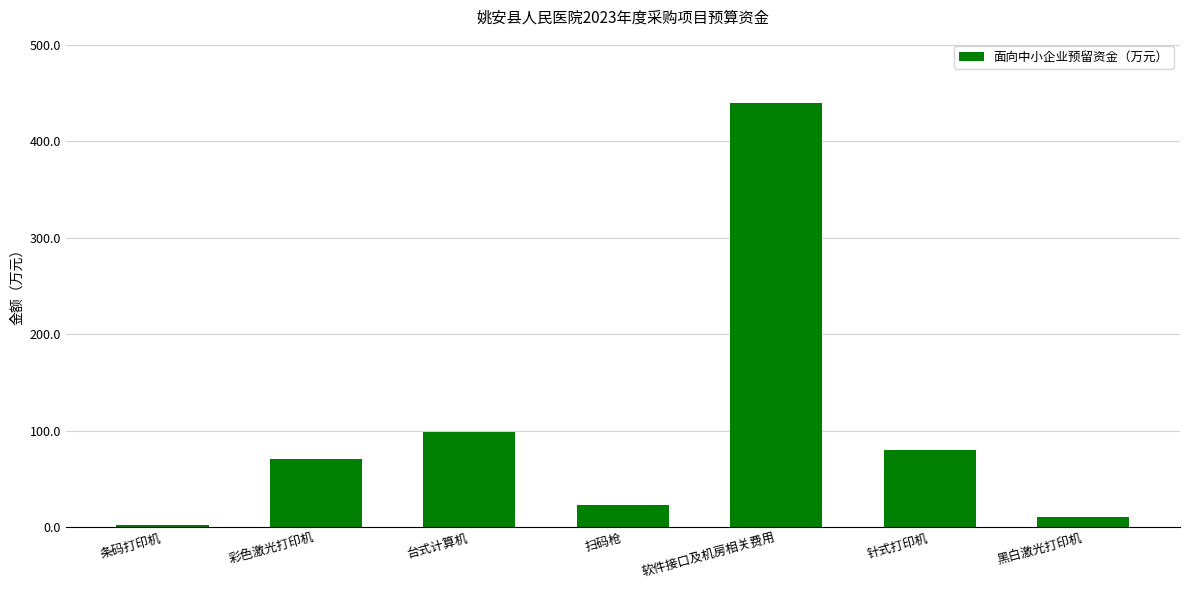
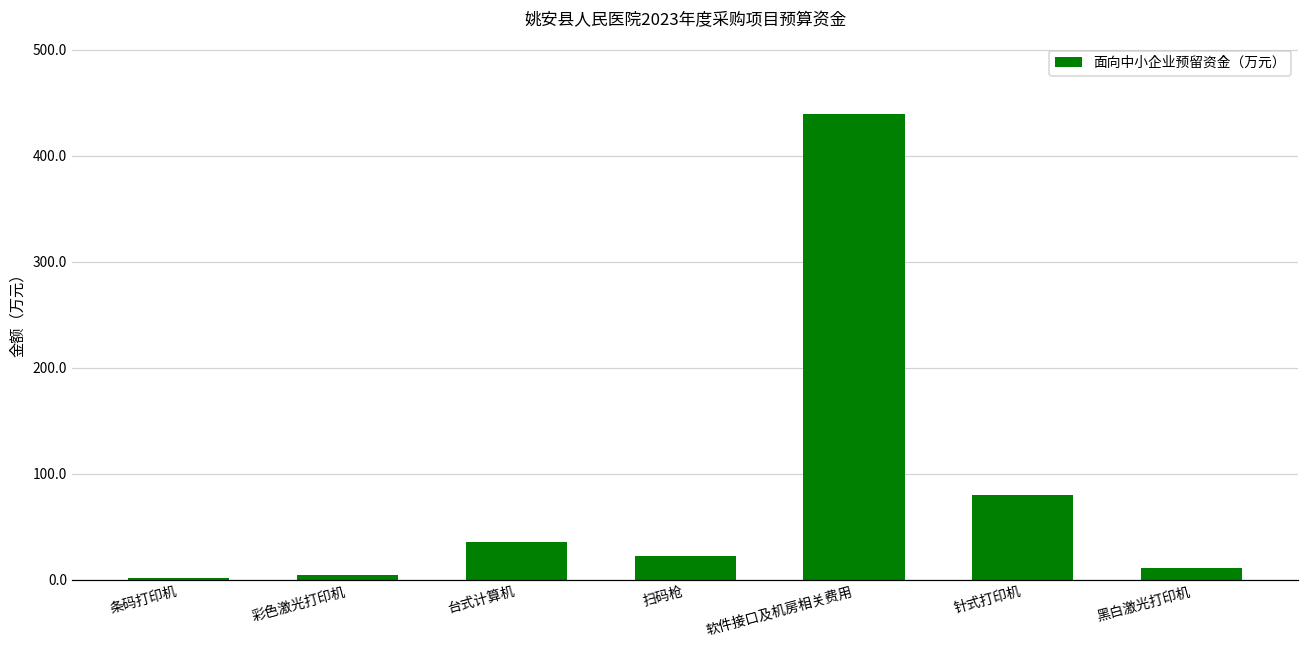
彩色激光打印机: 70 -> 0
台式计算机: 100 -> 40
